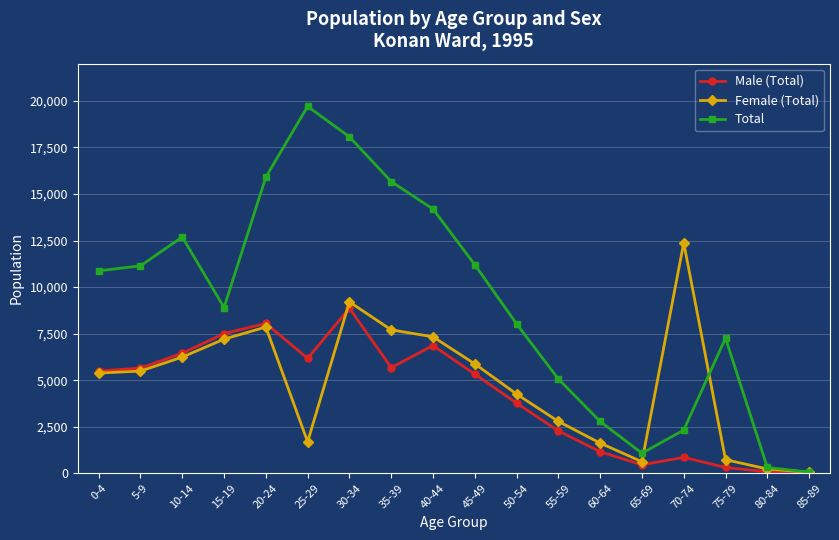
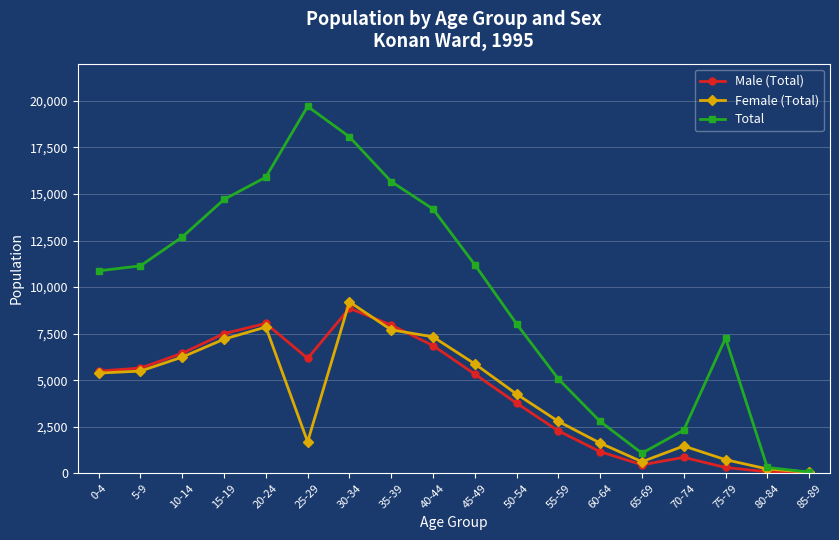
Total, 15-19: 8,900 -> 14,700
Male (Total), 35-39: 5,700 -> 8,000
Female (Total), 70-74: 12,400 -> 1,500
